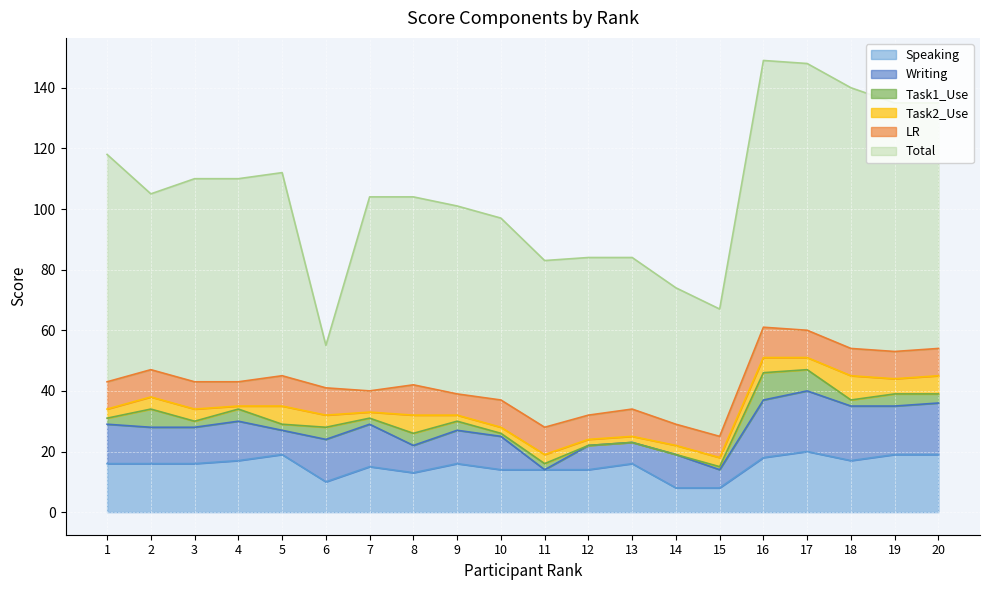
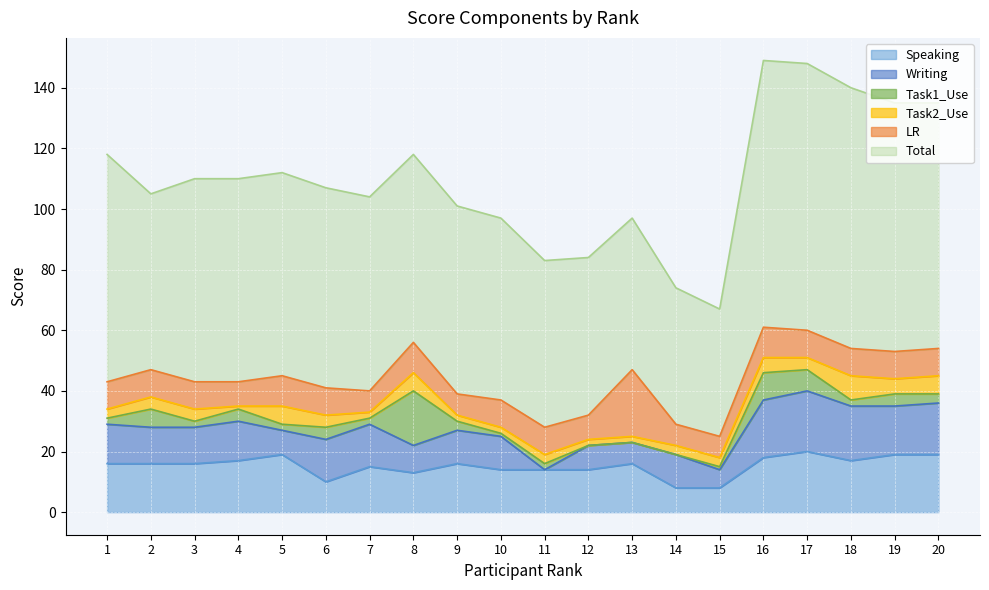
Total, 6: 14 -> 66
Task1_Use, 8: 4 -> 18
LR, 13: 9 -> 22
